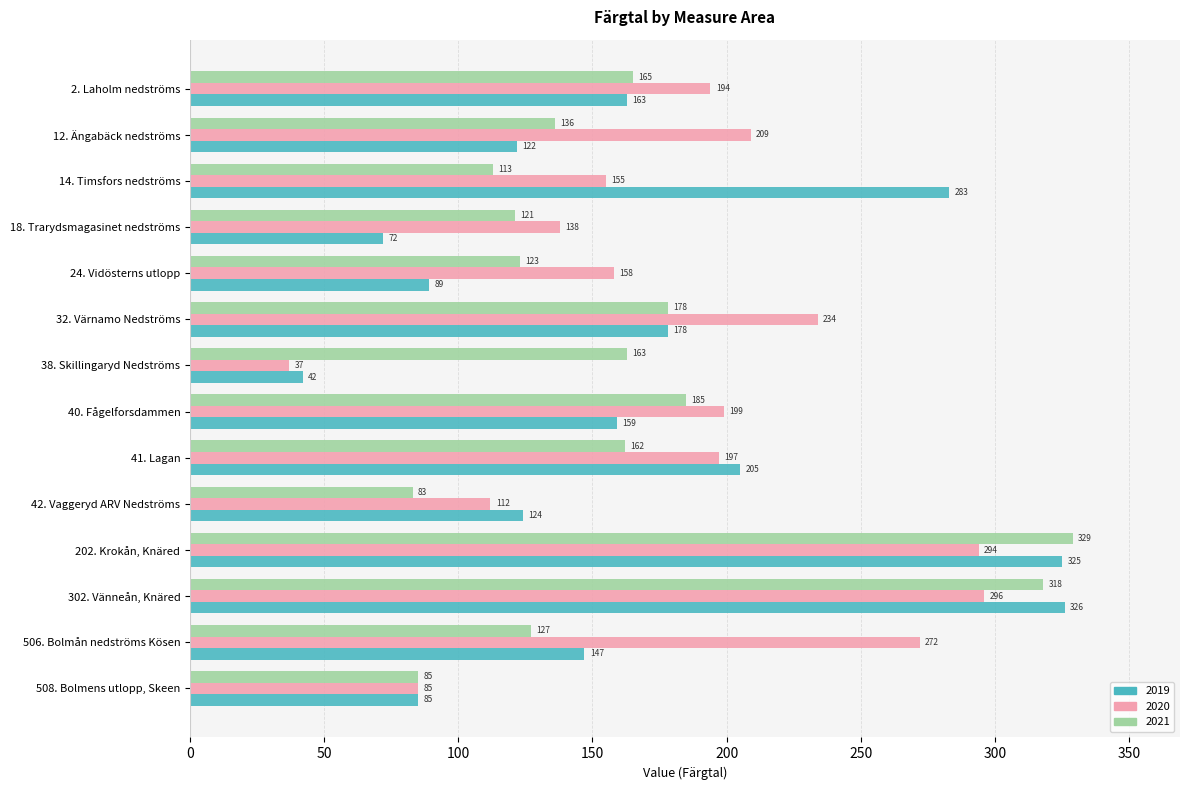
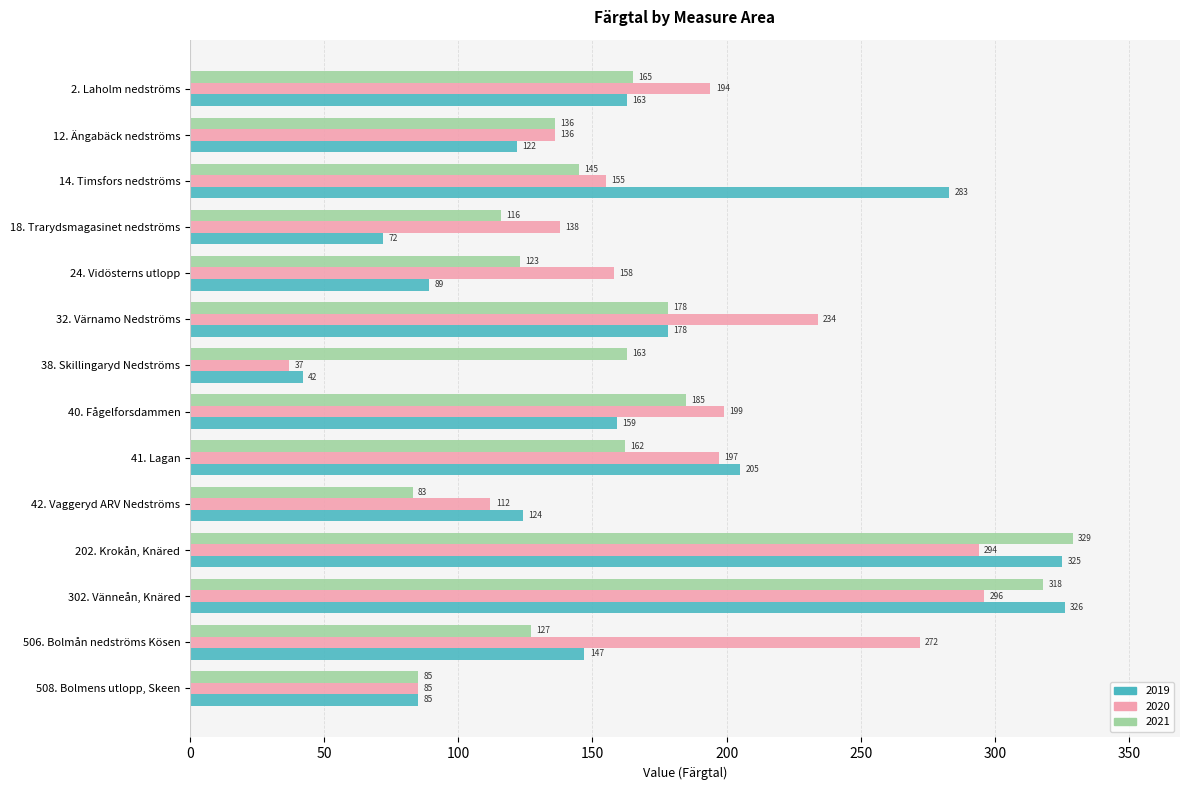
2020, 12. Ängabäck nedströms: 209 -> 136
2021, 14. Timsfors nedströms: 113 -> 145
2021, 18. Trarydsmagasinet nedströms: 121 -> 116
